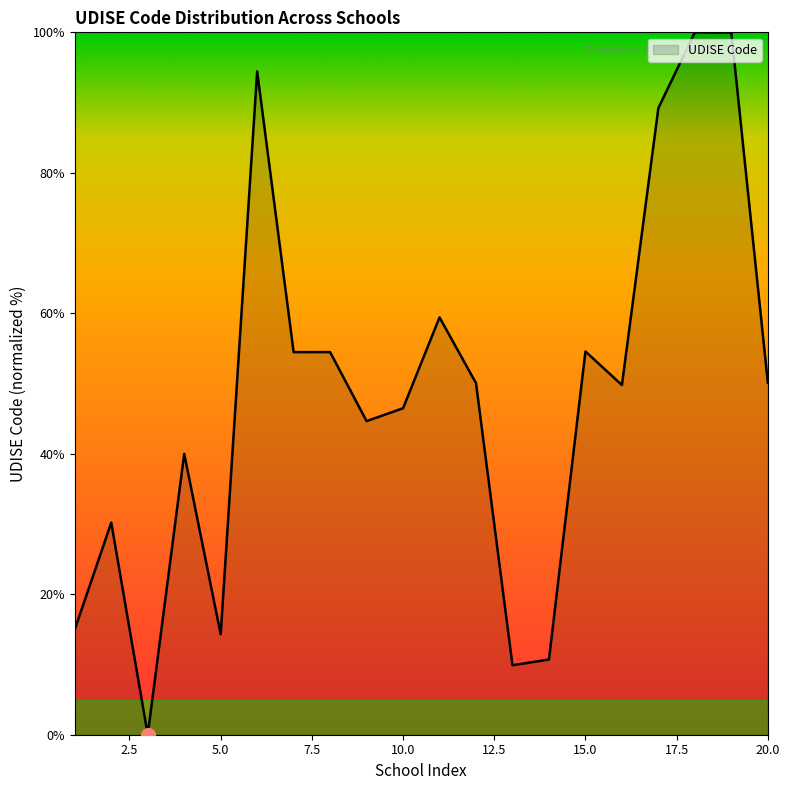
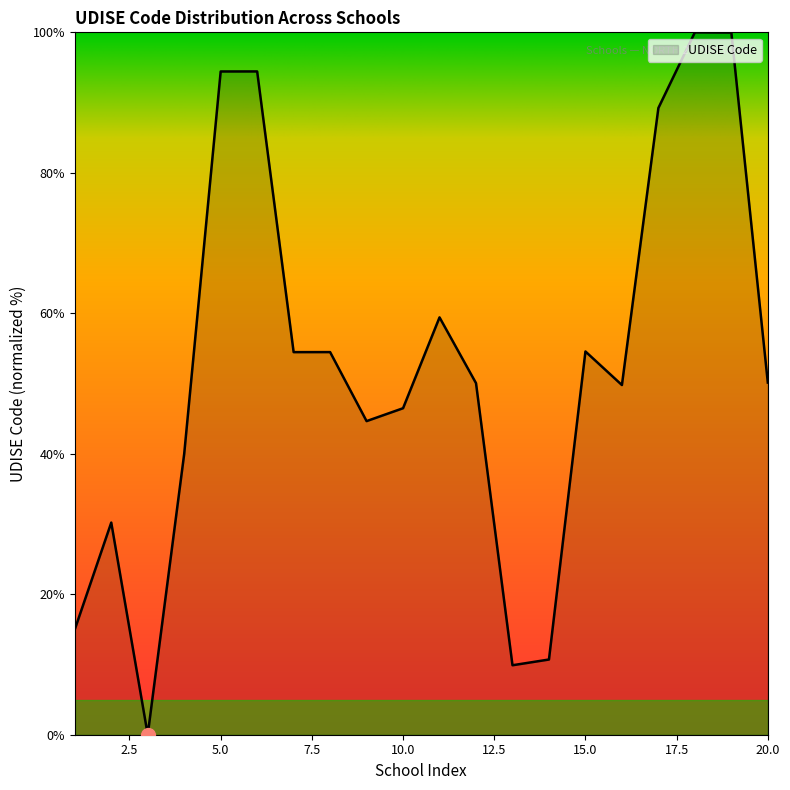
UDISE Code, 5.0: 14% -> 94%
